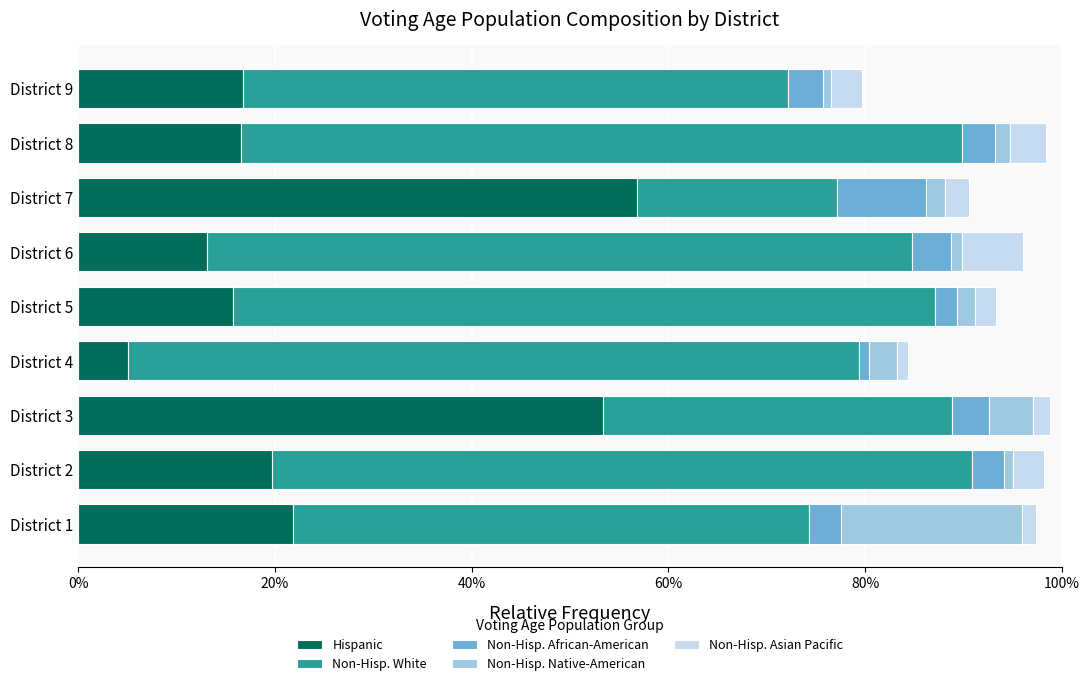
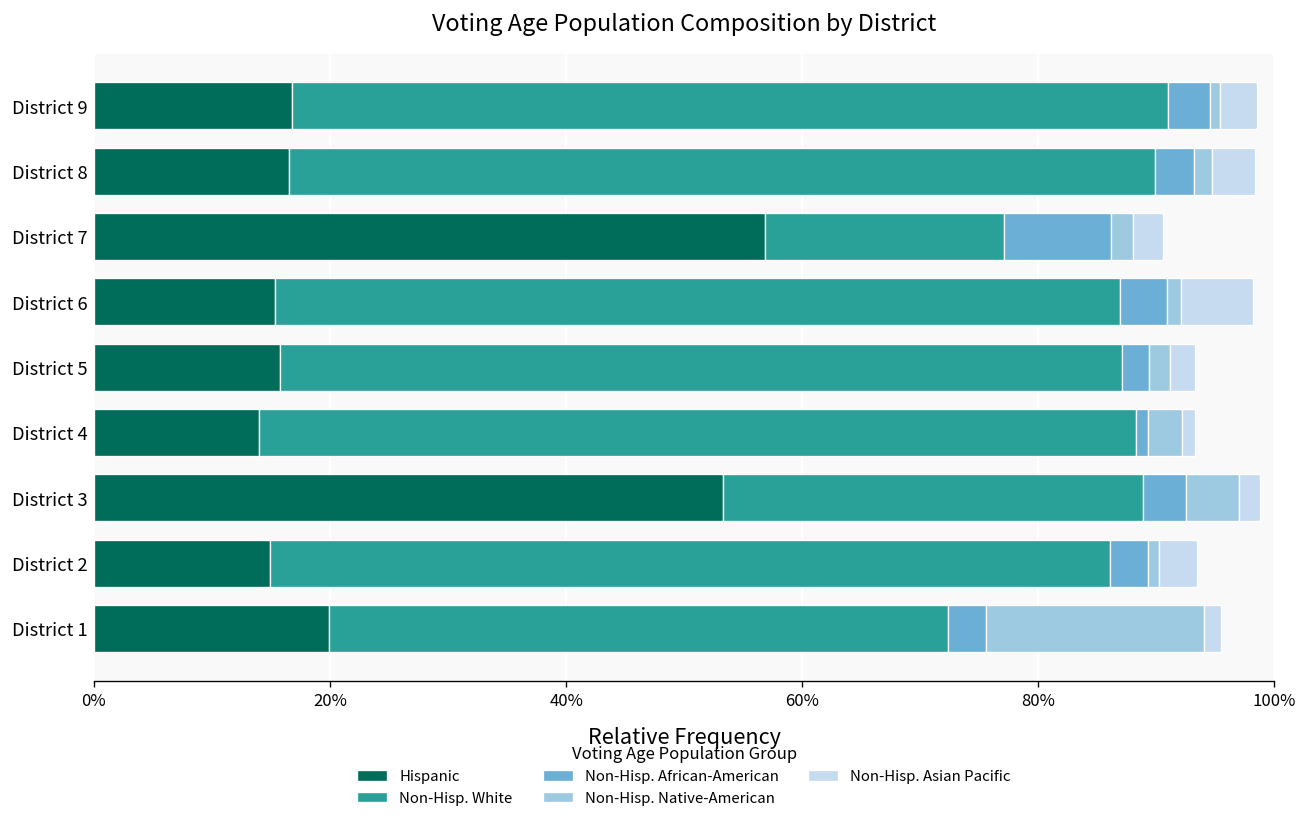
Non-Hisp. White, District 9: 55% -> 74%
Hispanic, District 6: 13% -> 15%
Hispanic, District 4: 5% -> 14%
Hispanic, District 2: 20% -> 15%
Hispanic, District 1: 22% -> 20%
